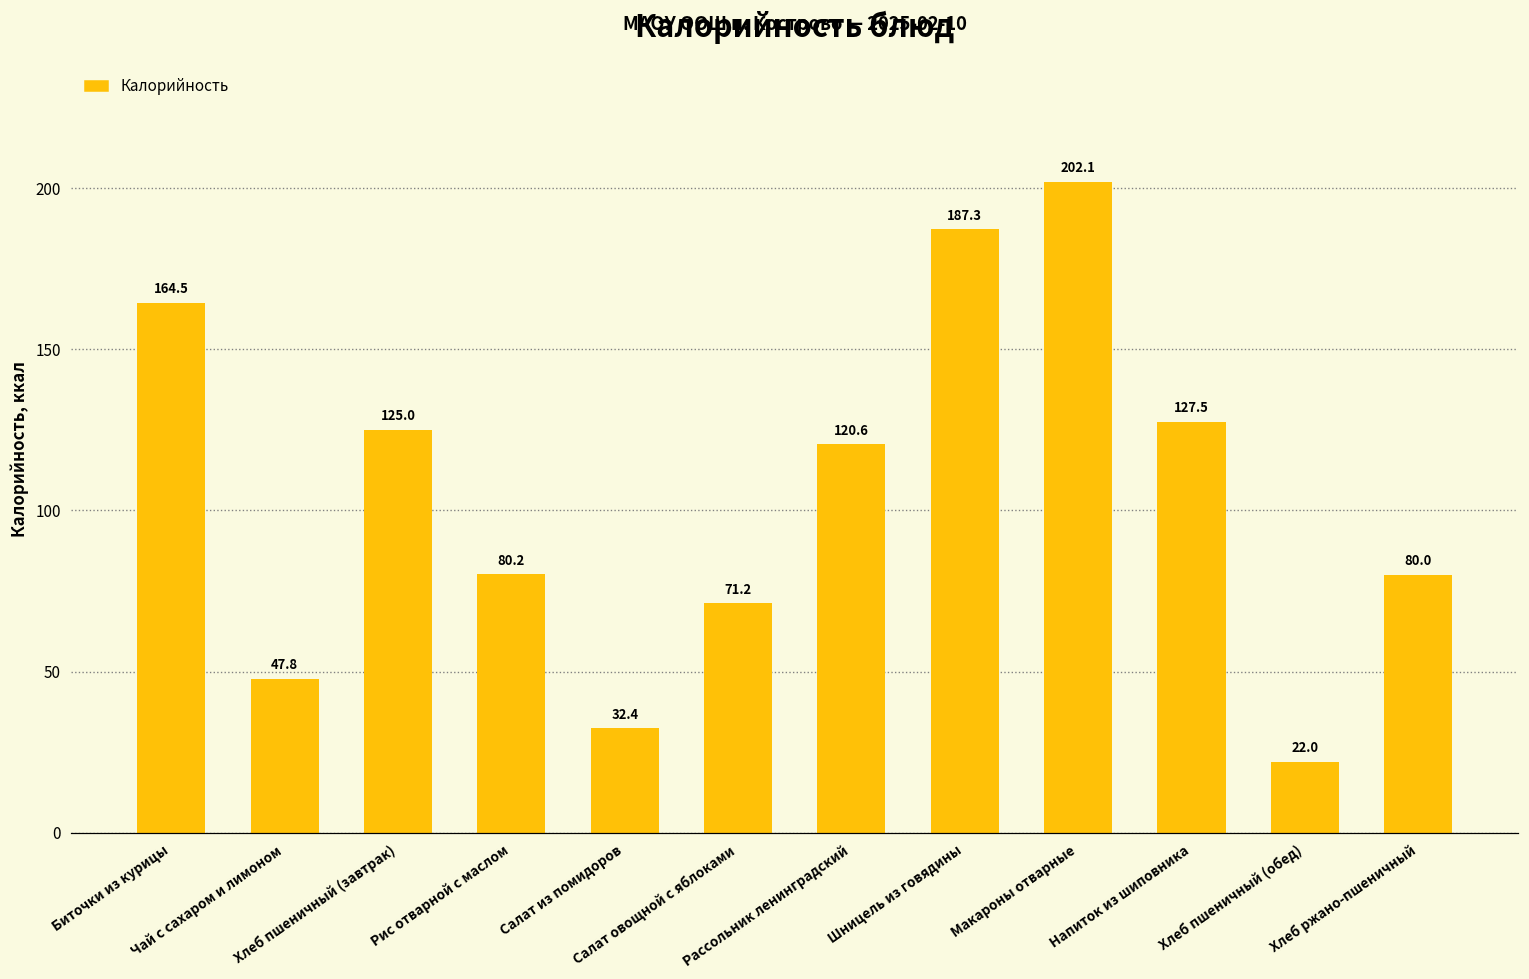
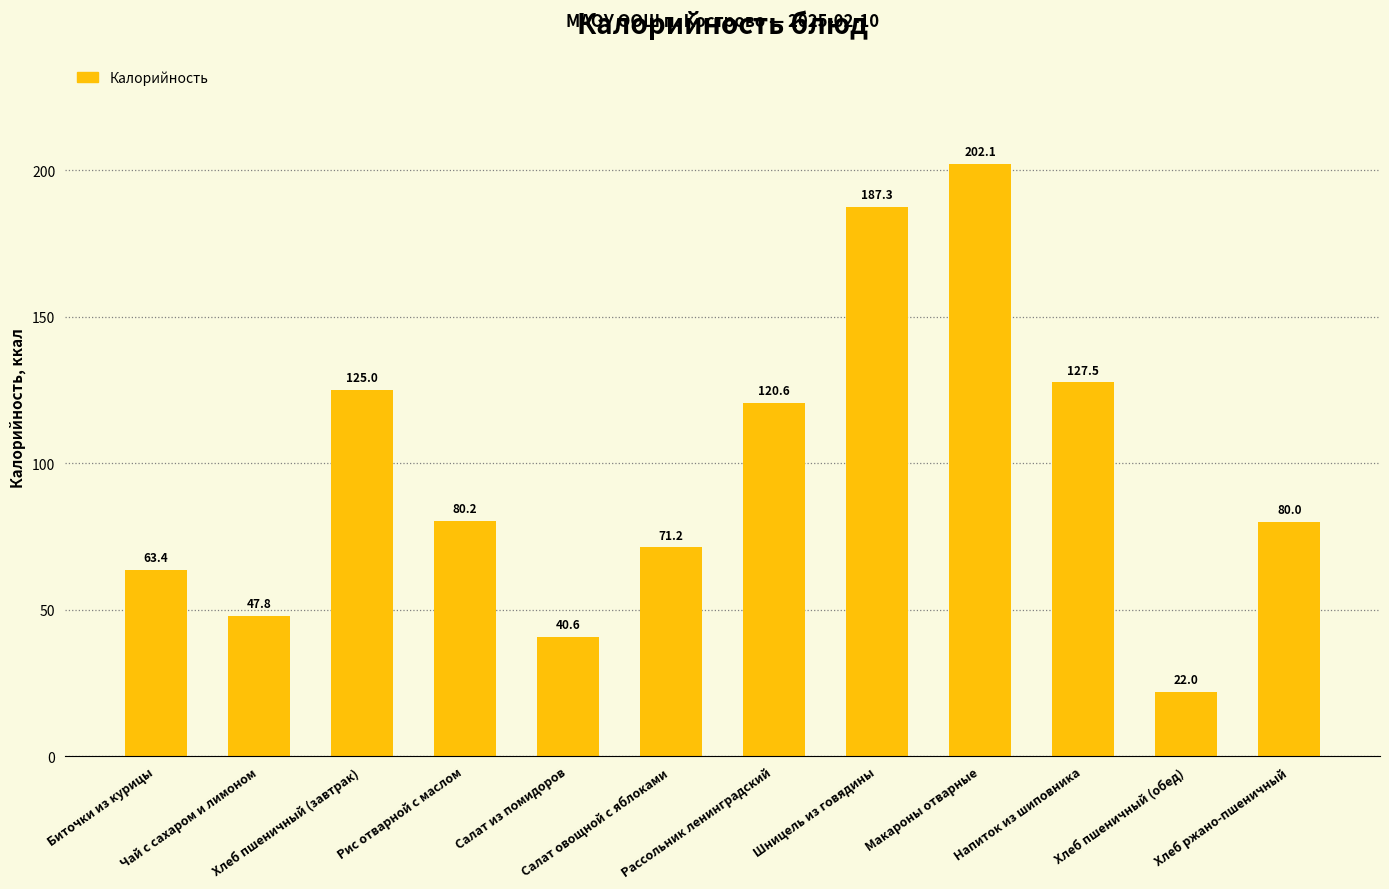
Биточки из курицы: 164.5 -> 63.4
Салат из помидоров: 32.4 -> 40.6
